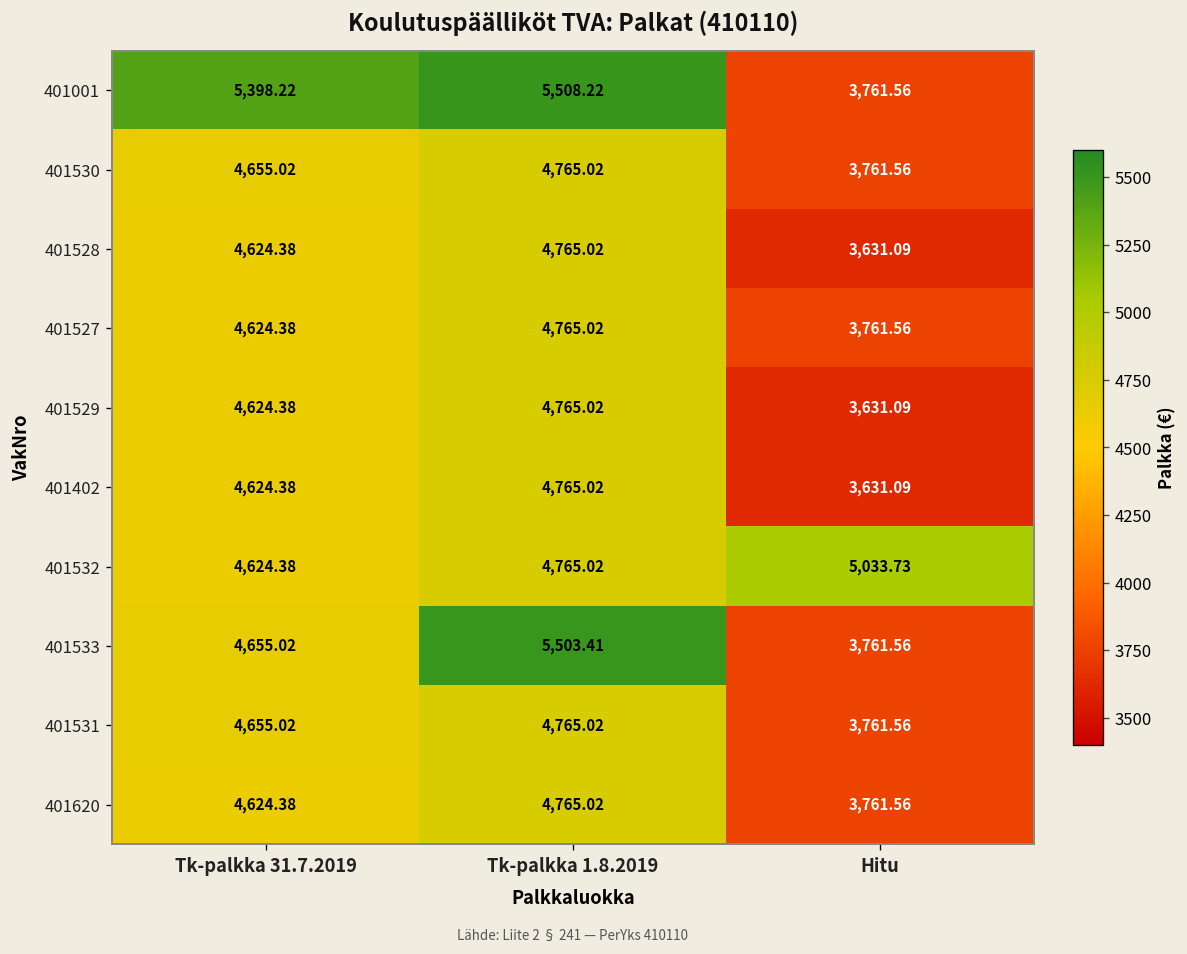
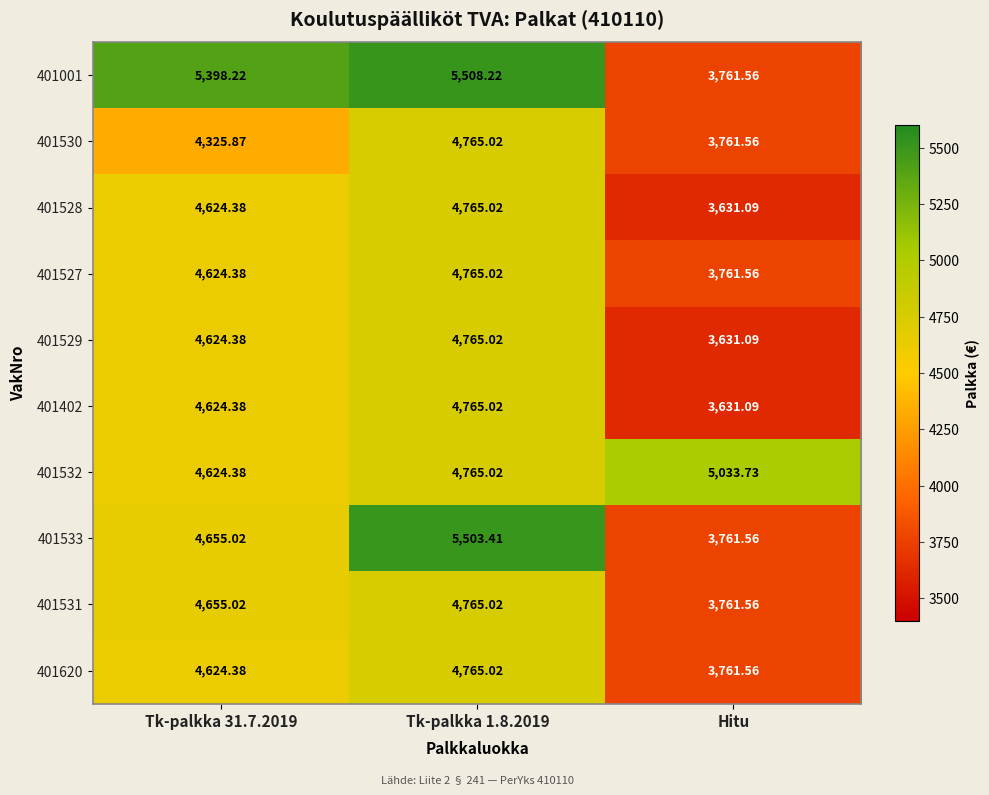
401530, Tk-palkka 31.7.2019: 4,655.02 -> 4,325.87
